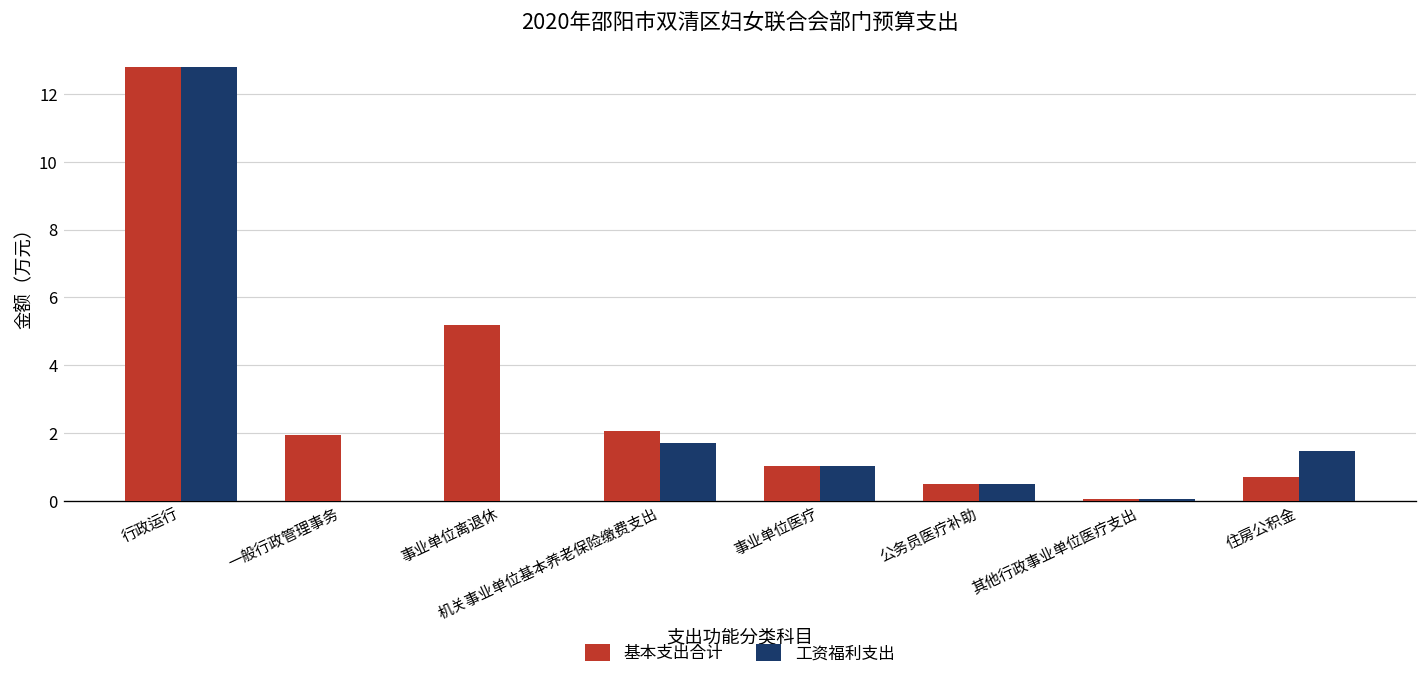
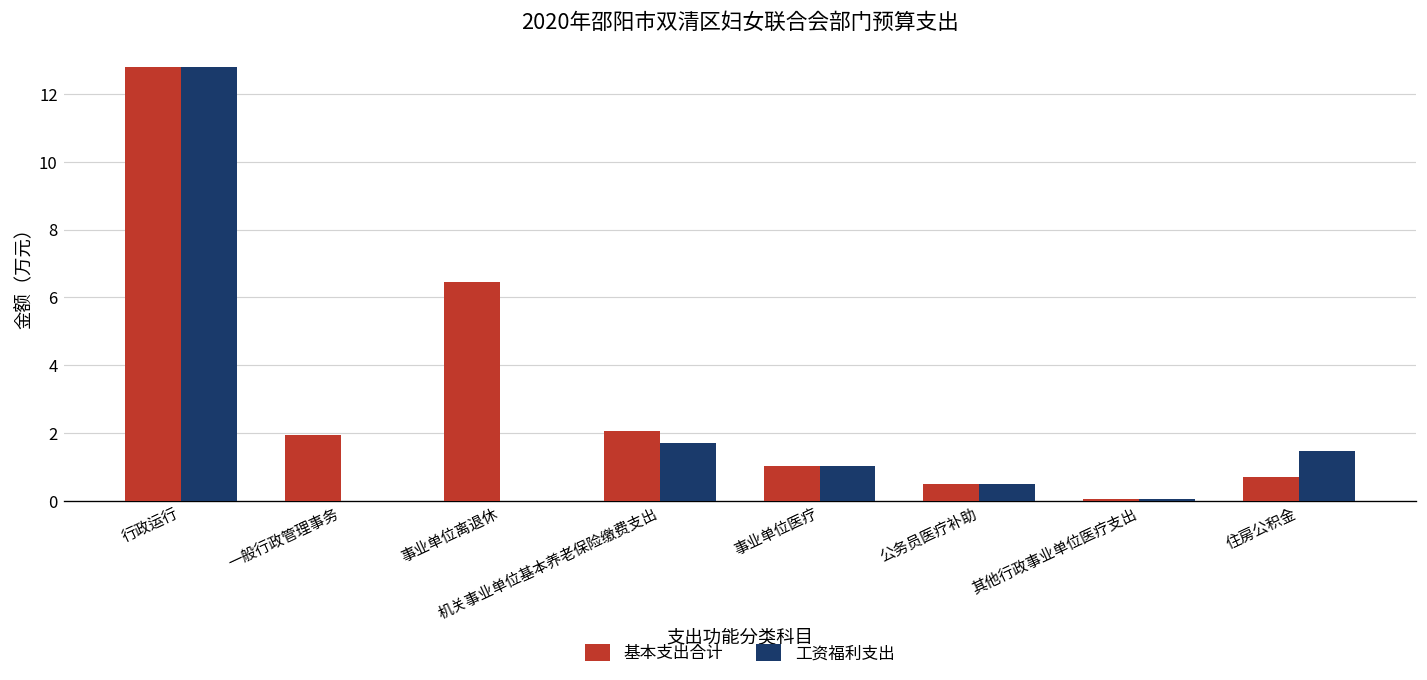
基本支出合计, 事业单位离退休: 5.2 -> 6.4
